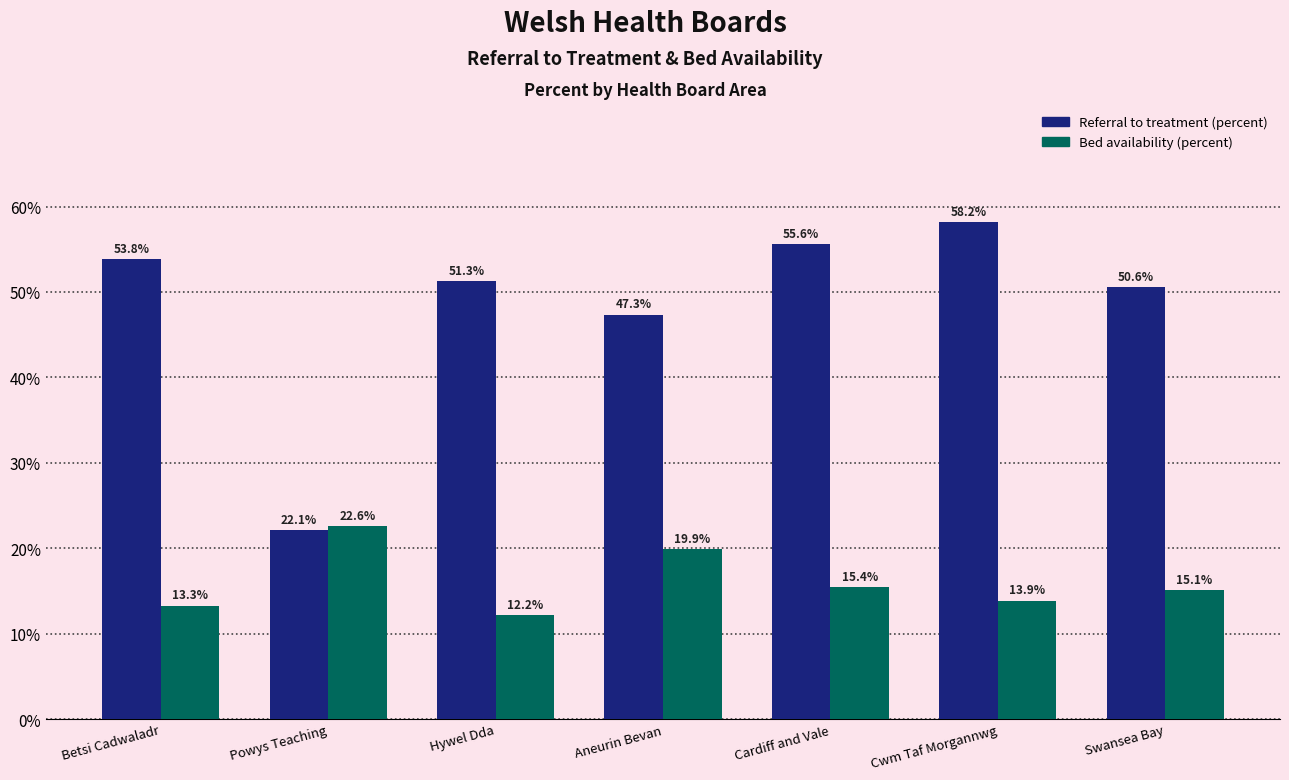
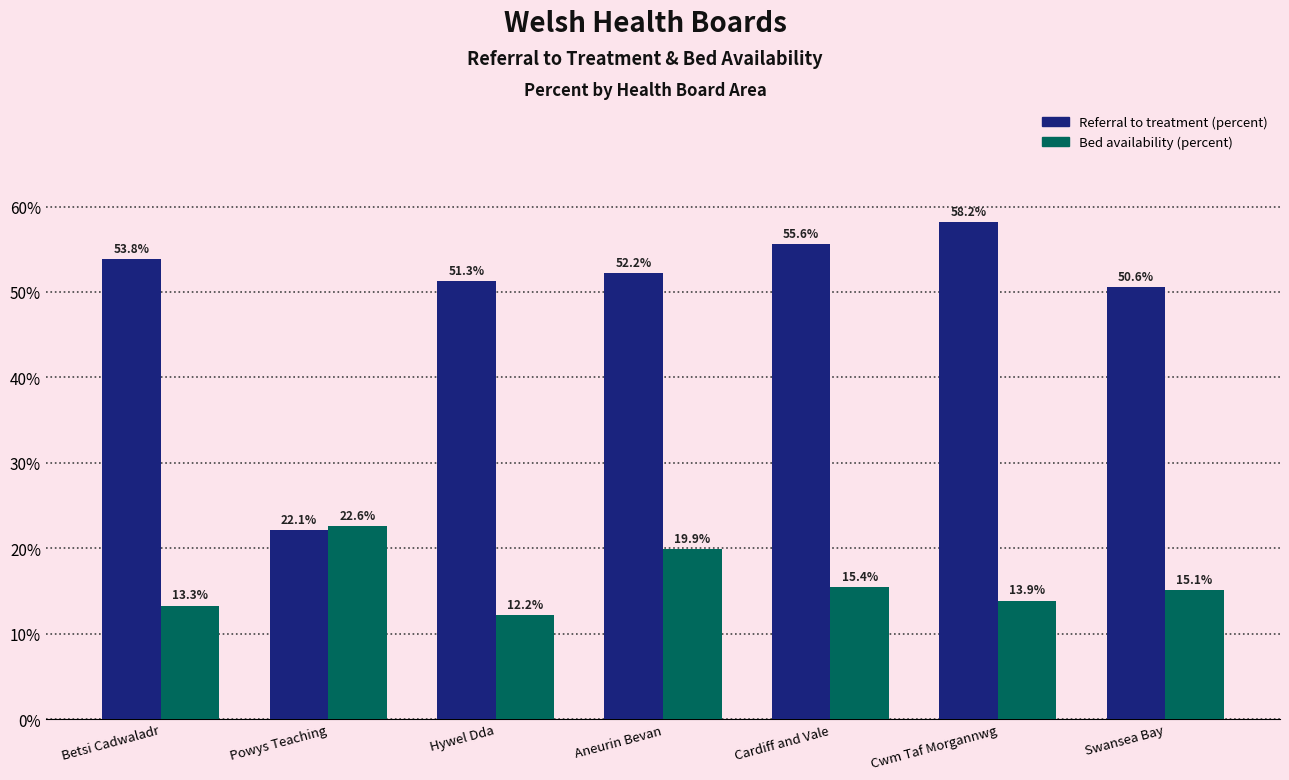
Referral to treatment (percent), Aneurin Bevan: 47.3% -> 52.2%
